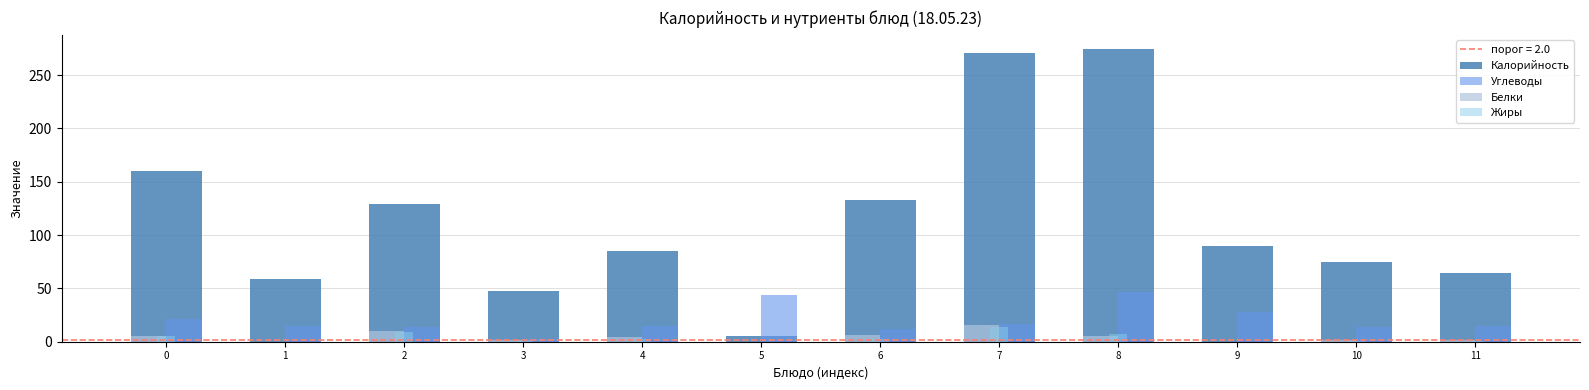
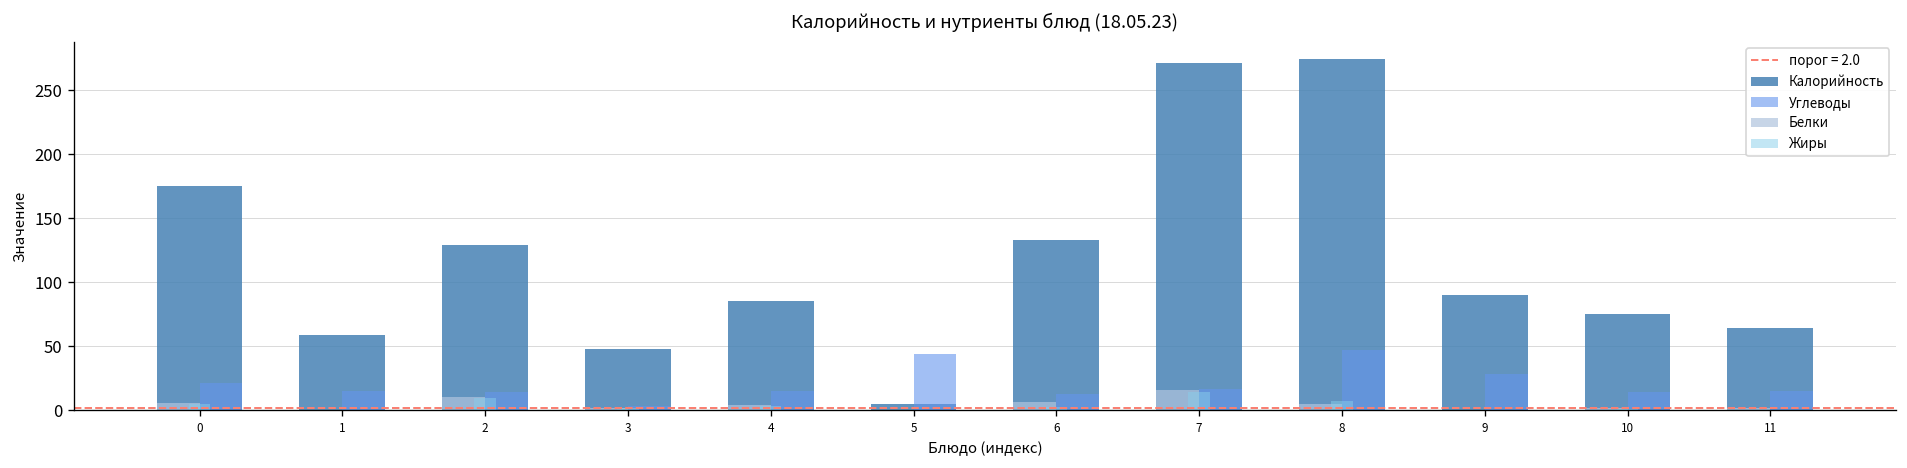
Калорийность, 0: 160 -> 175
